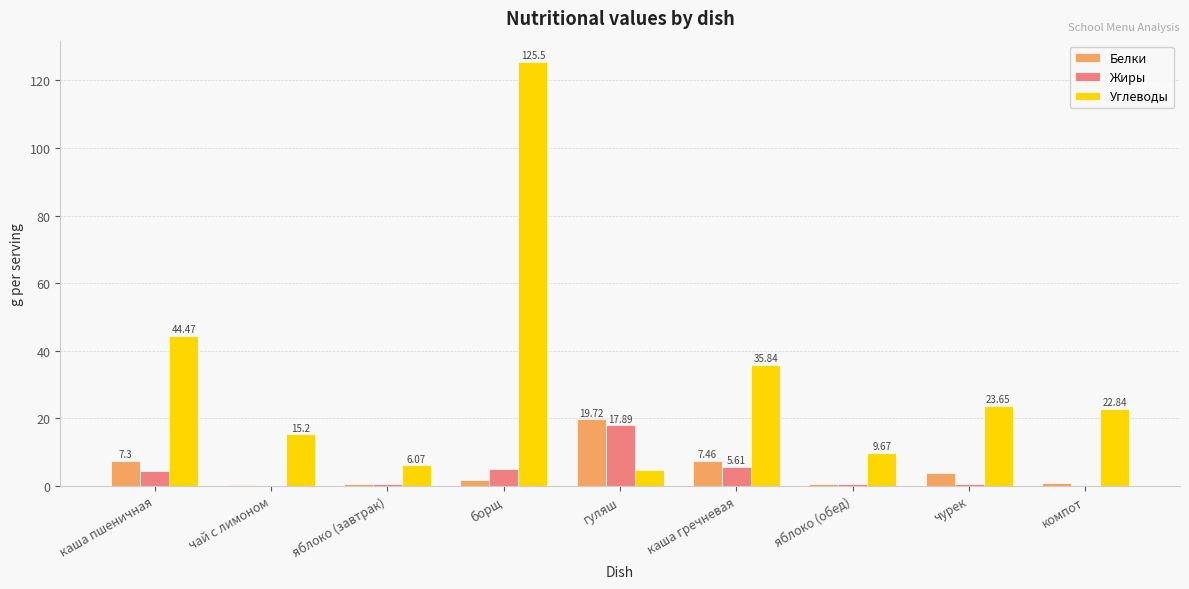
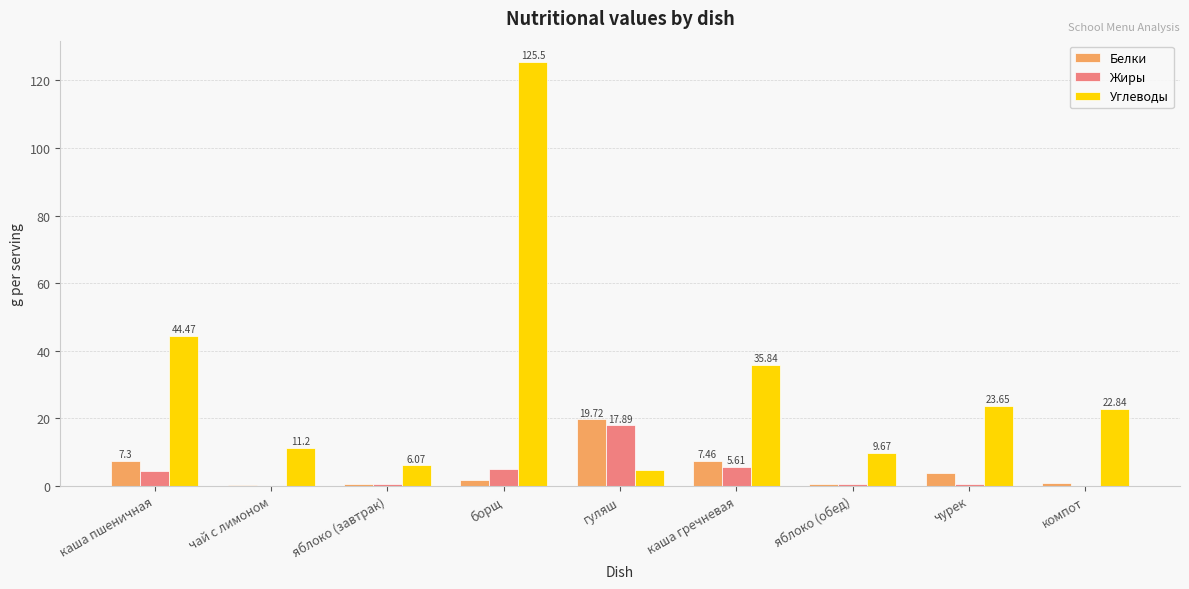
Углеводы, чай с лимоном: 15.2 -> 11.2
